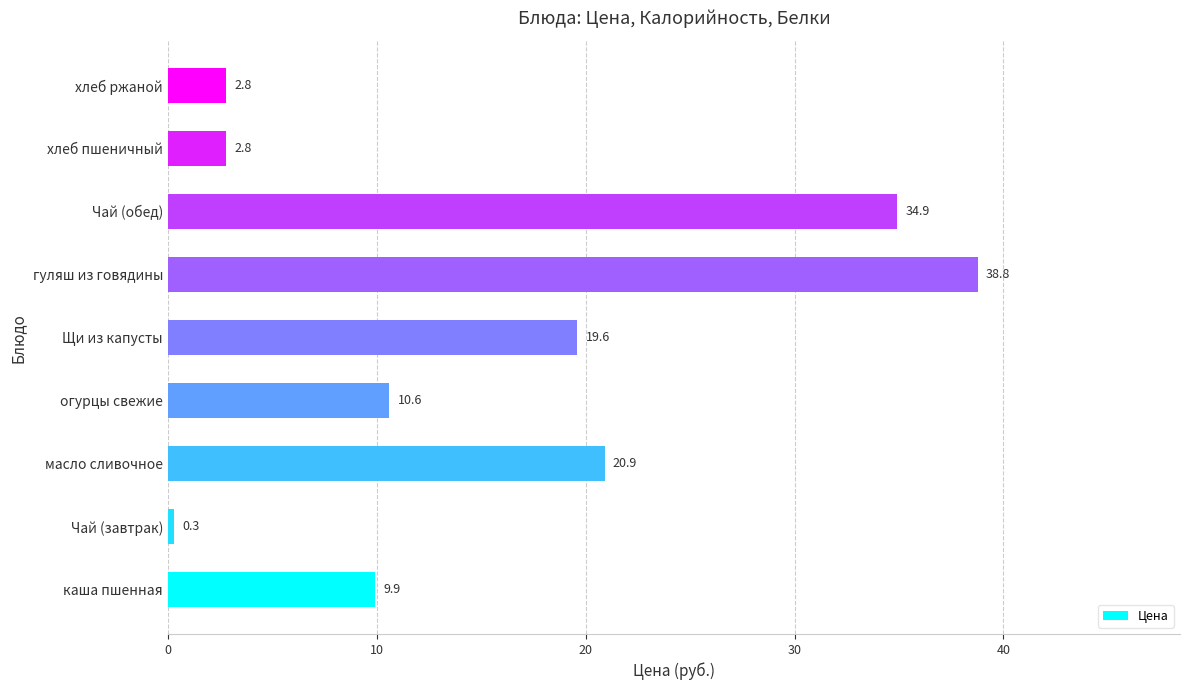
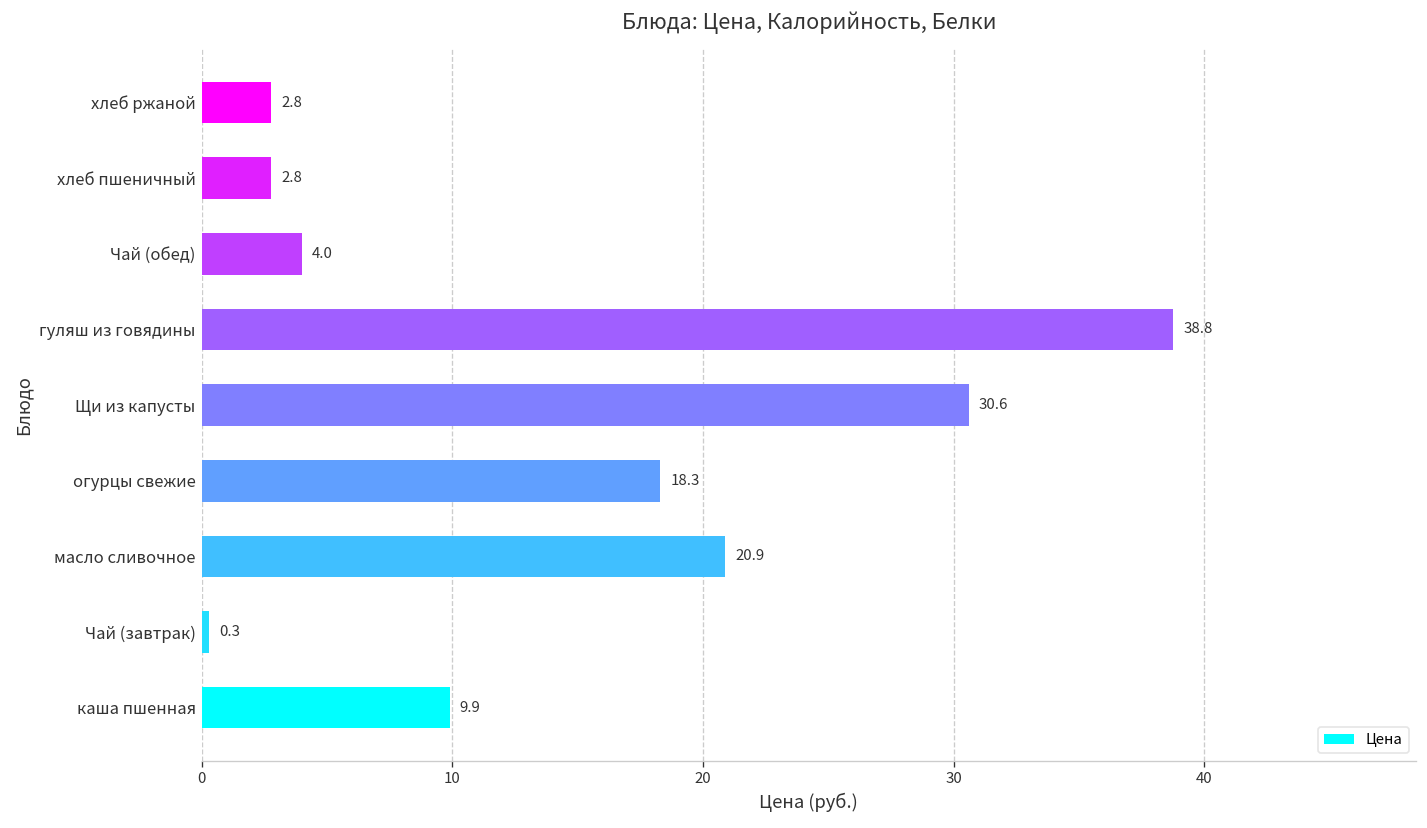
Чай (обед): 34.9 -> 4.0
Щи из капусты: 19.6 -> 30.6
огурцы свежие: 10.6 -> 18.3
